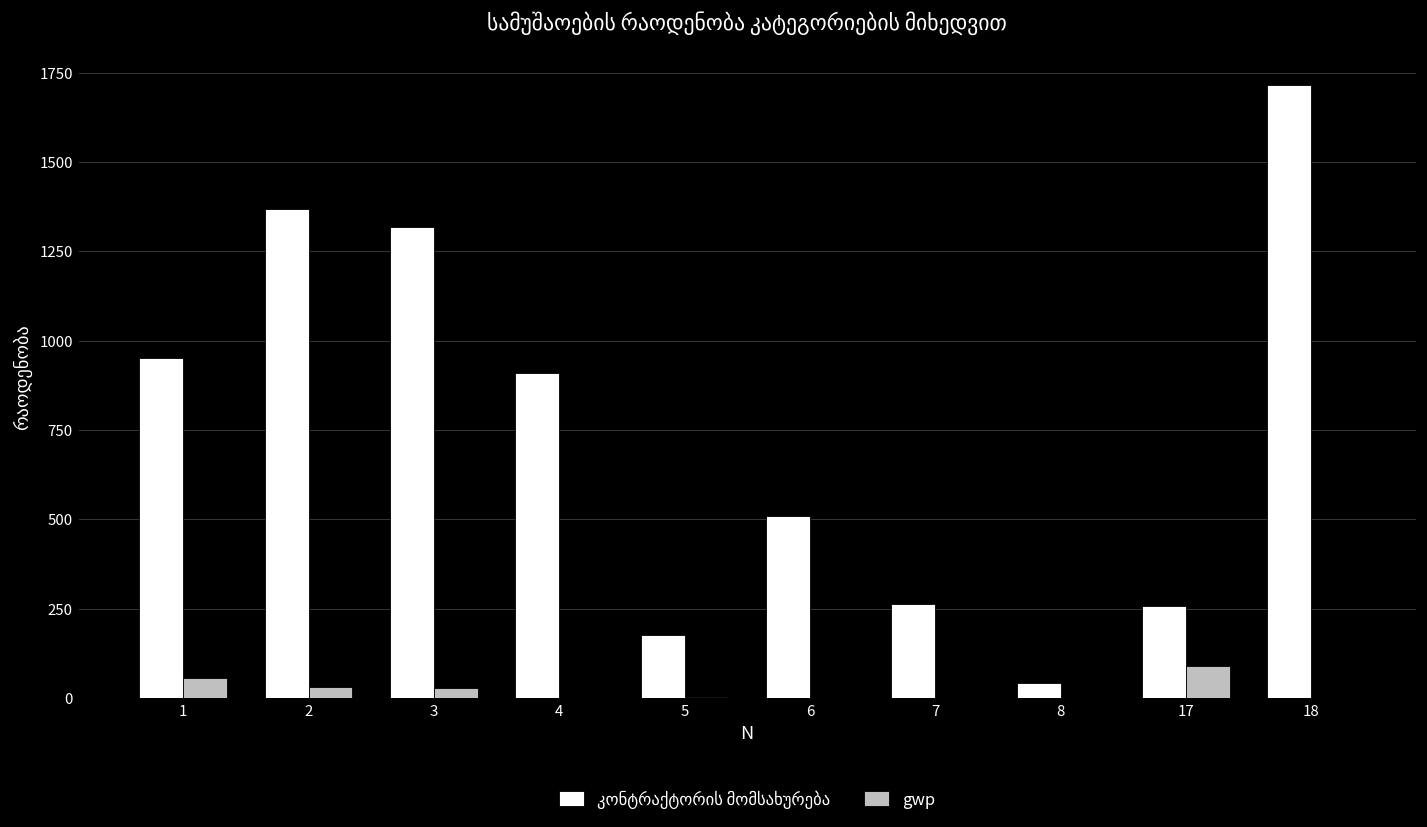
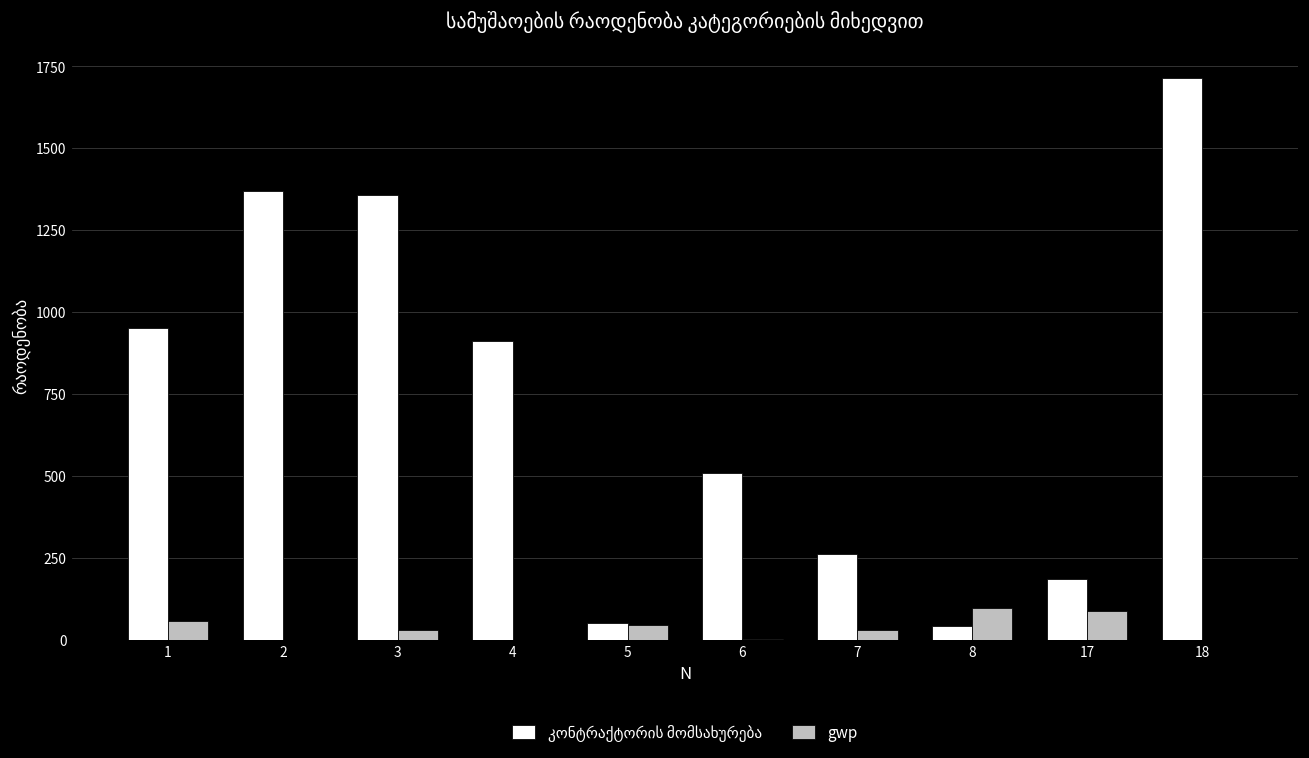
gwp, 2: 30 -> 0
კონტრაქტორის მომსახურება, 3: 1320 -> 1360
კონტრაქტორის მომსახურება, 5: 180 -> 50
gwp, 5: 0 -> 50
gwp, 7: 0 -> 30
gwp, 8: 0 -> 100
კონტრაქტორის მომსახურება, 17: 260 -> 190
